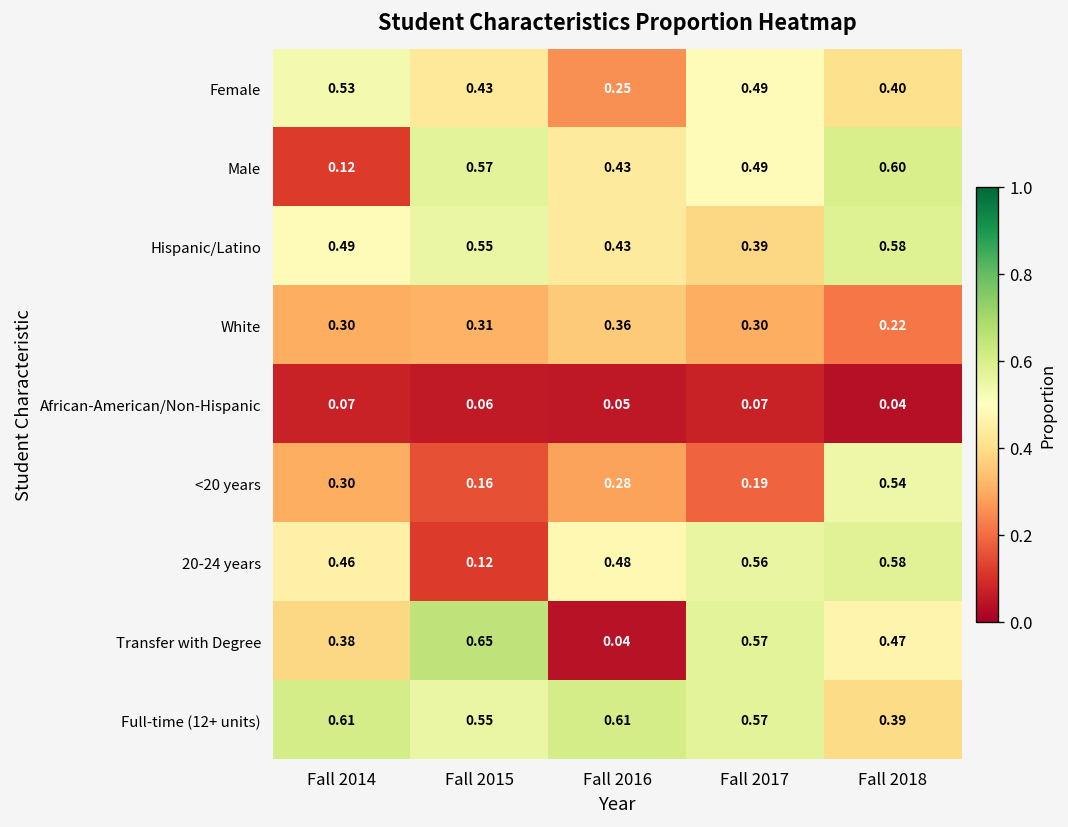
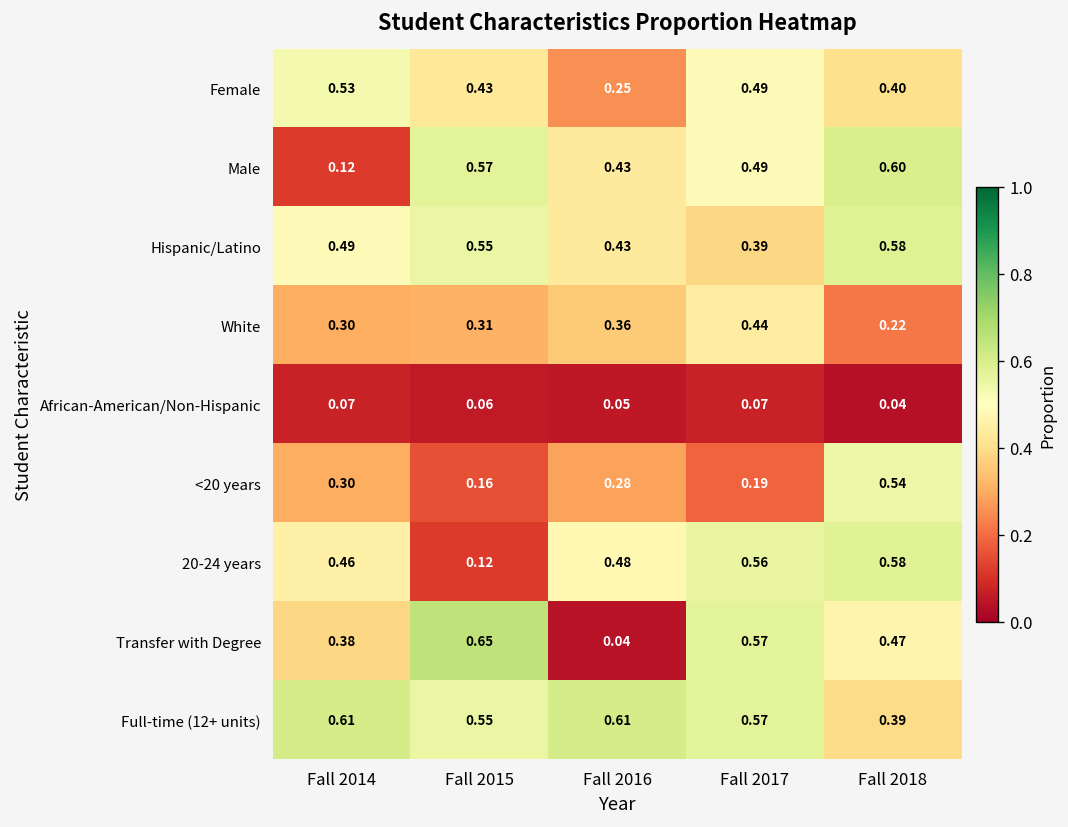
White, Fall 2017: 0.30 -> 0.44
